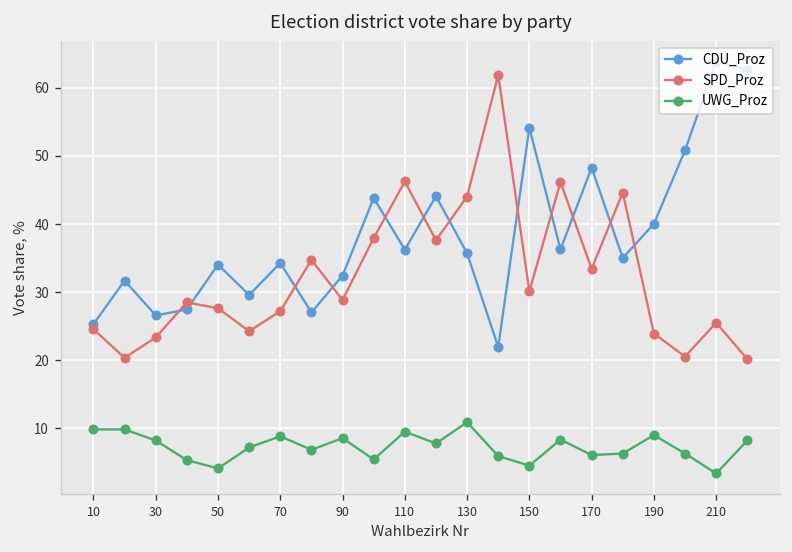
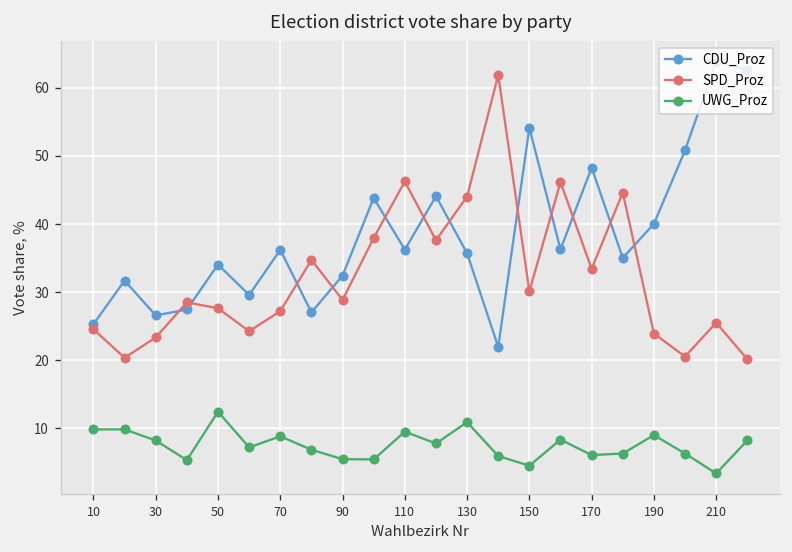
UWG_Proz, 50: 4 -> 12
CDU_Proz, 70: 34 -> 36
UWG_Proz, 90: 9 -> 5
